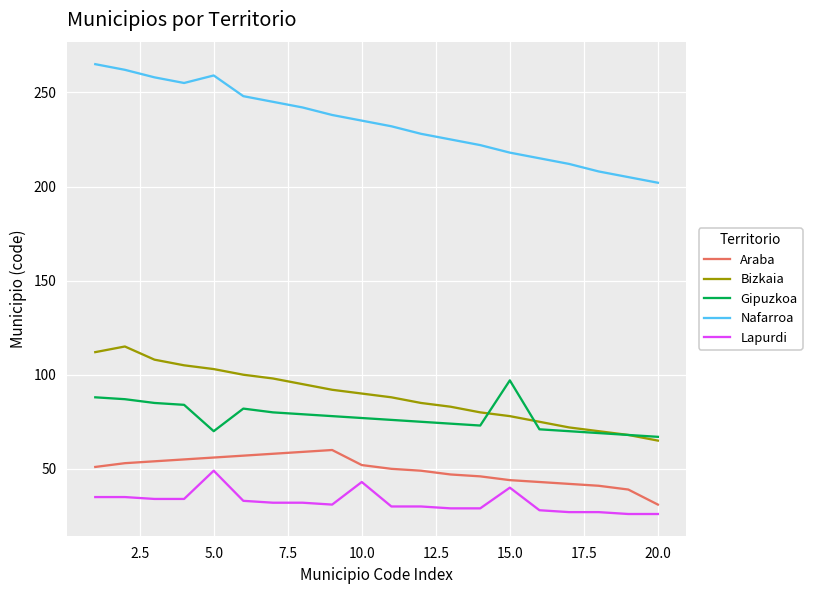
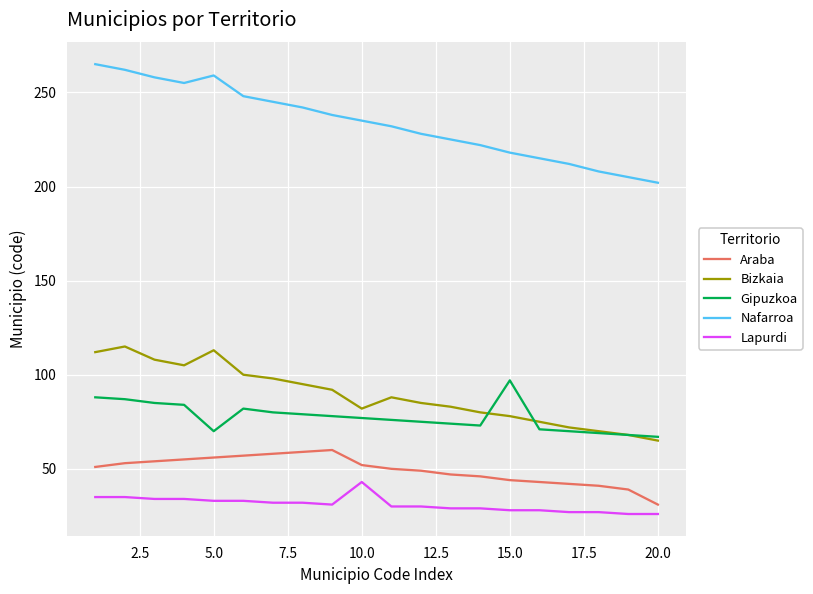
Bizkaia, 5.0: 103 -> 113
Lapurdi, 5.0: 49 -> 33
Bizkaia, 10.0: 90 -> 82
Lapurdi, 15.0: 40 -> 28
